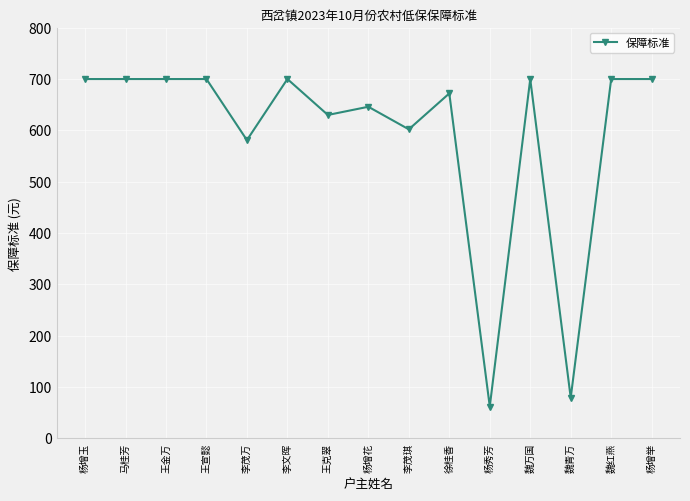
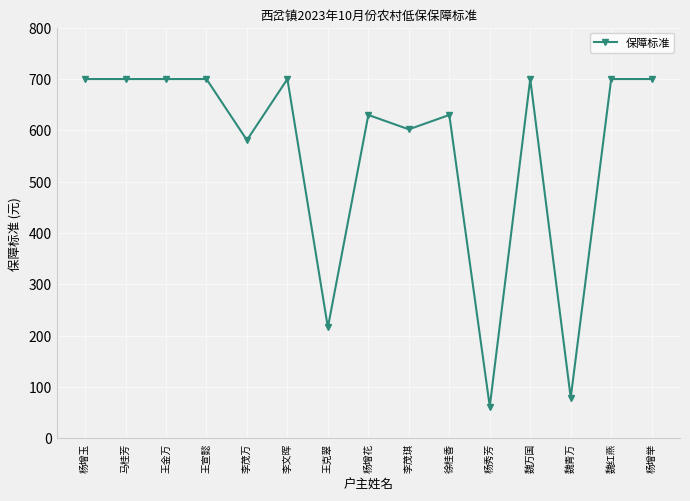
王克翠: 630 -> 220
杨增花: 650 -> 630
徐桂香: 670 -> 630
